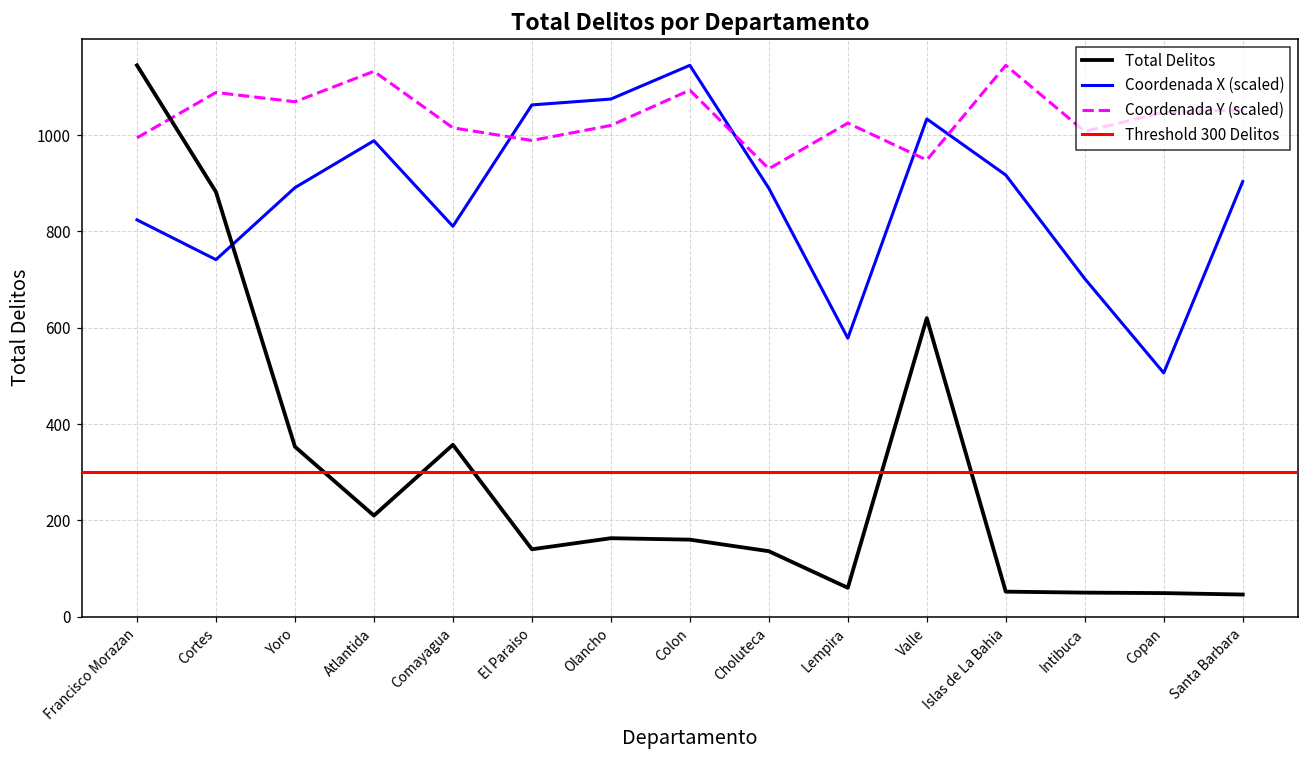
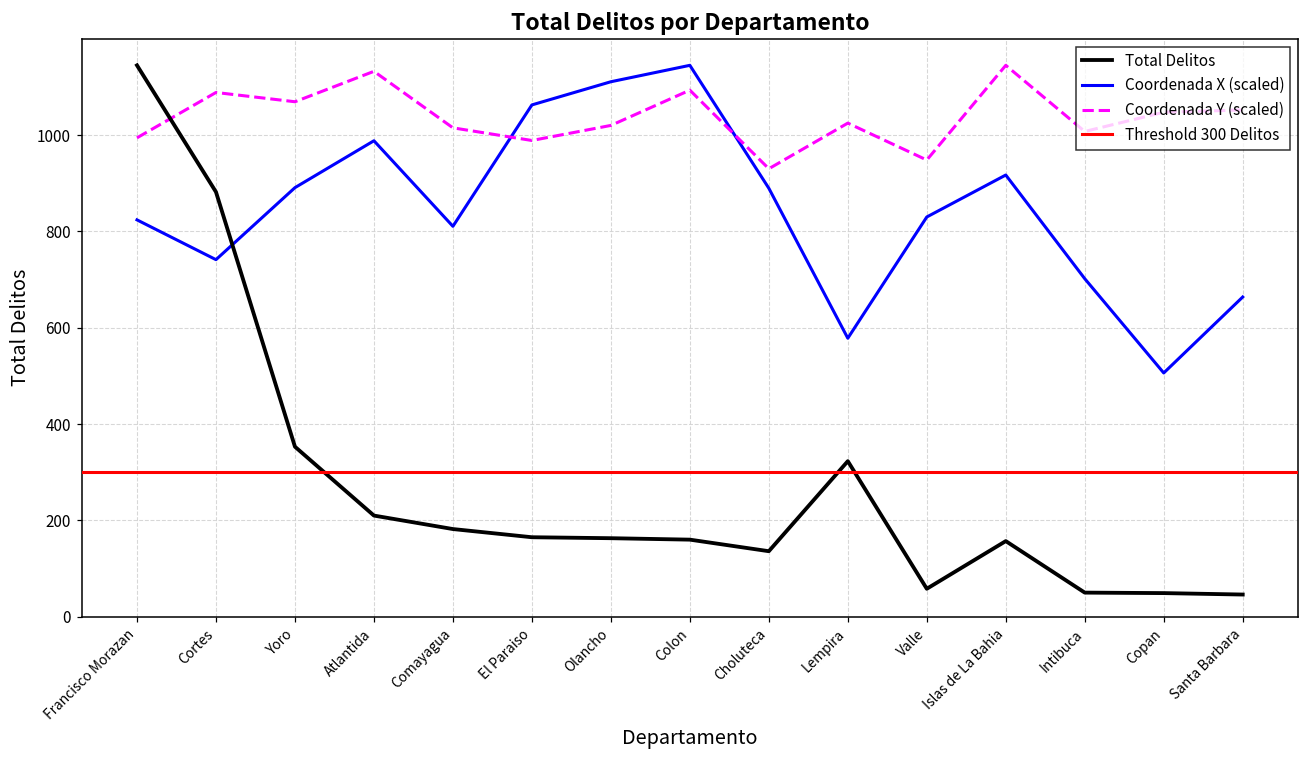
Total Delitos, Comayagua: 360 -> 180
Total Delitos, El Paraiso: 140 -> 170
Coordenada X (scaled), Olancho: 1070 -> 1110
Total Delitos, Lempira: 60 -> 320
Total Delitos, Valle: 620 -> 60
Coordenada X (scaled), Valle: 1030 -> 830
Total Delitos, Islas de La Bahia: 50 -> 160
Coordenada X (scaled), Santa Barbara: 900 -> 660
